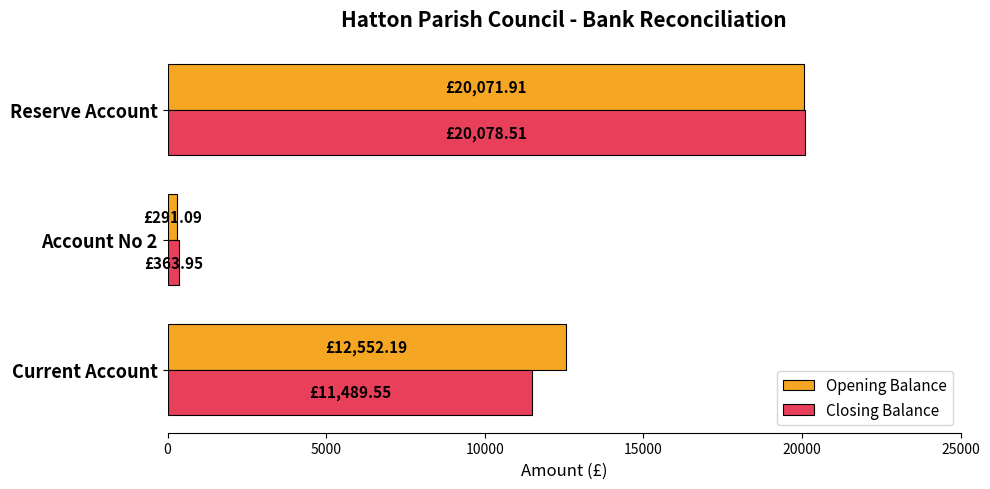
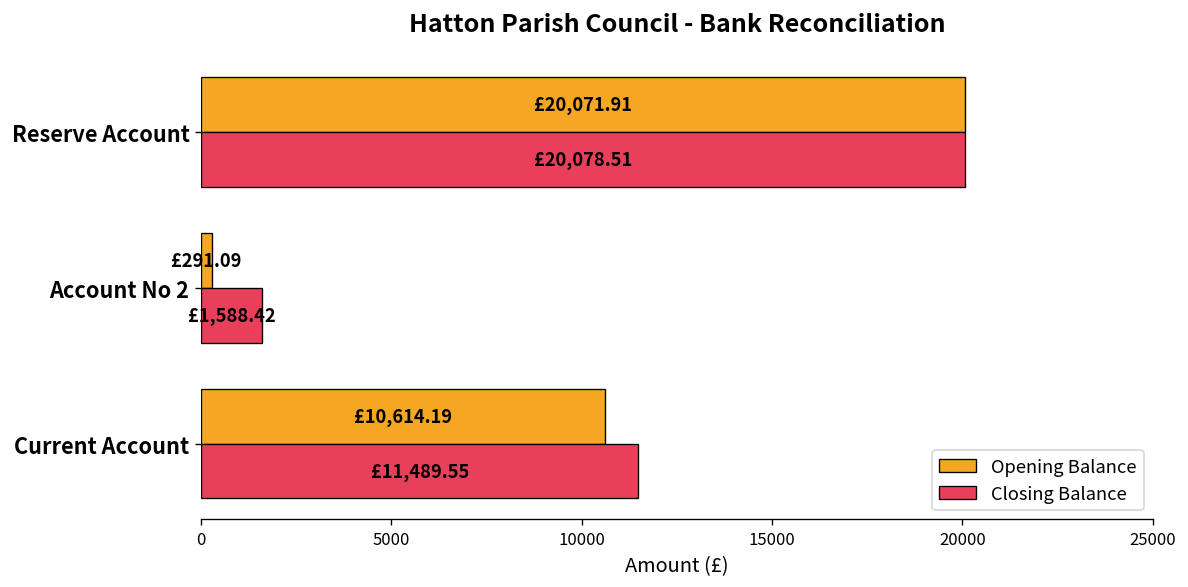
Closing Balance, Account No 2: £363.95 -> £1,588.42
Opening Balance, Current Account: £12,552.19 -> £10,614.19
